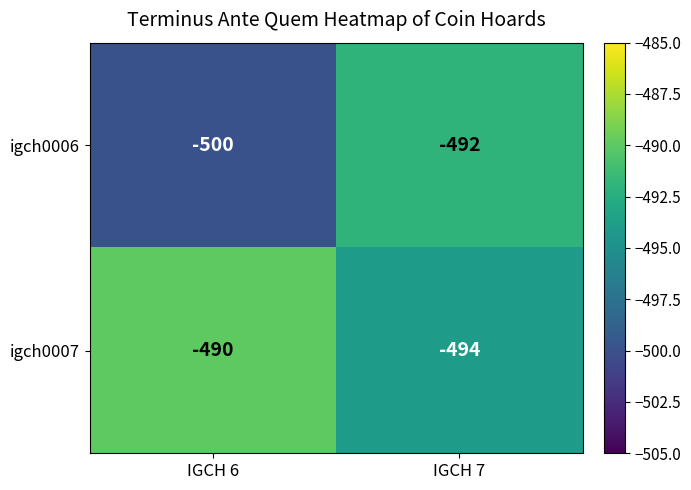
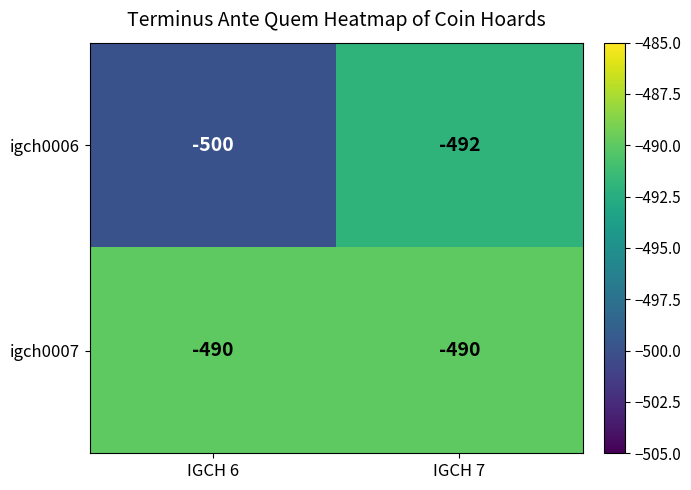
igch0007, IGCH 7: -494 -> -490
